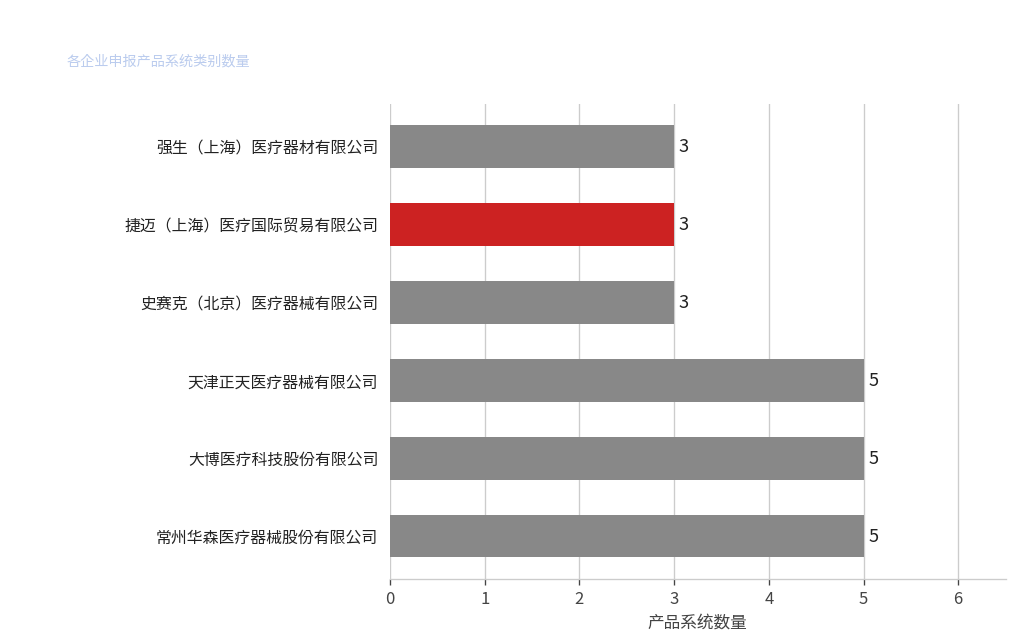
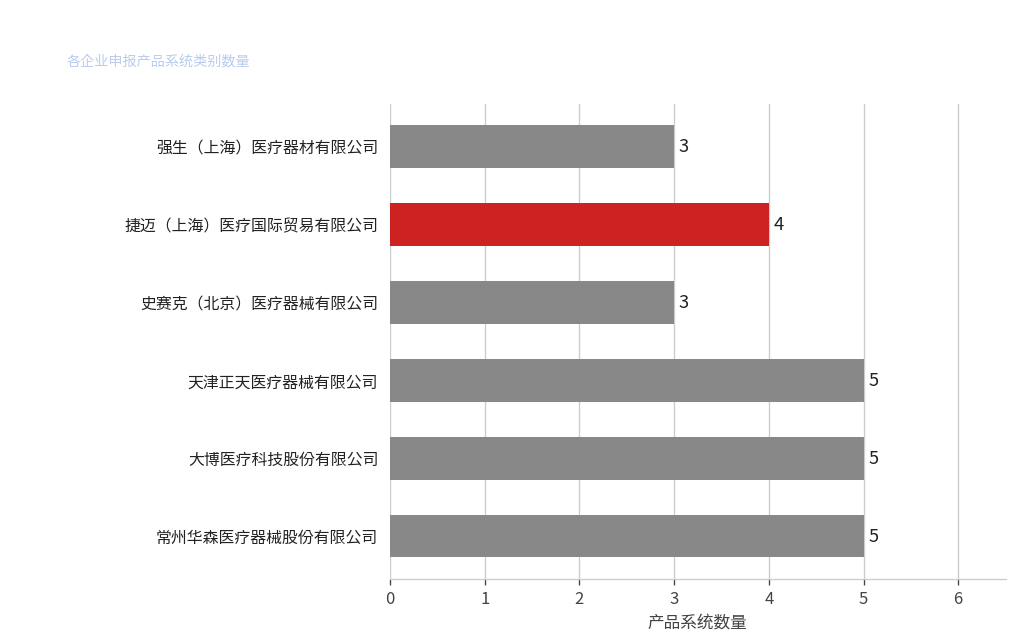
捷迈（上海）医疗国际贸易有限公司: 3 -> 4
